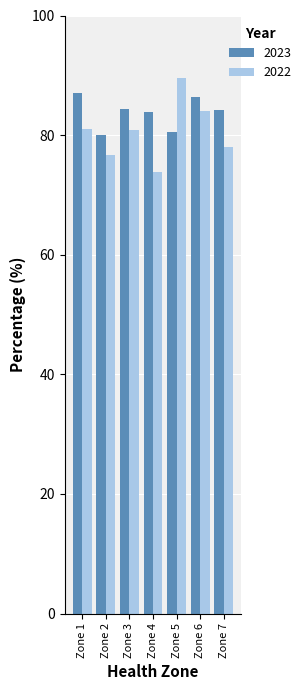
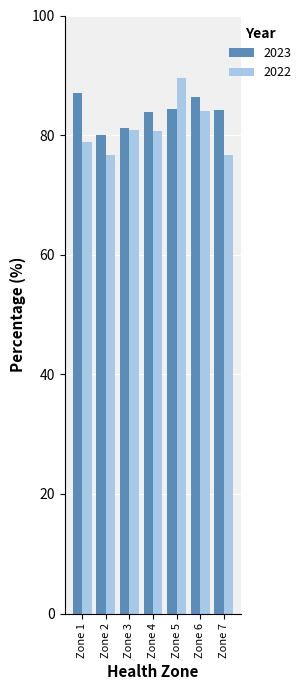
2022, Zone 1: 81 -> 79
2023, Zone 3: 84 -> 81
2022, Zone 4: 74 -> 81
2023, Zone 5: 80 -> 84
2022, Zone 7: 78 -> 77
